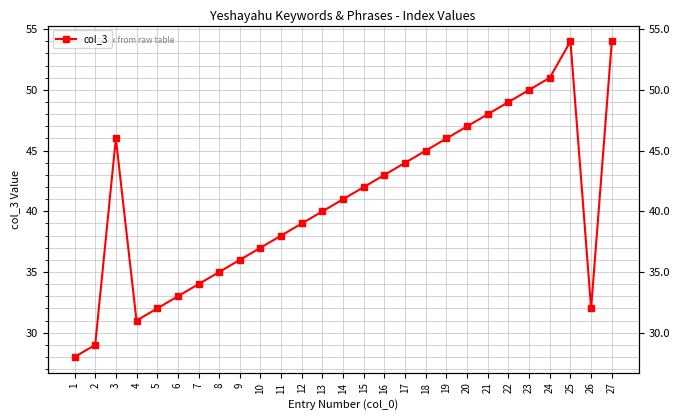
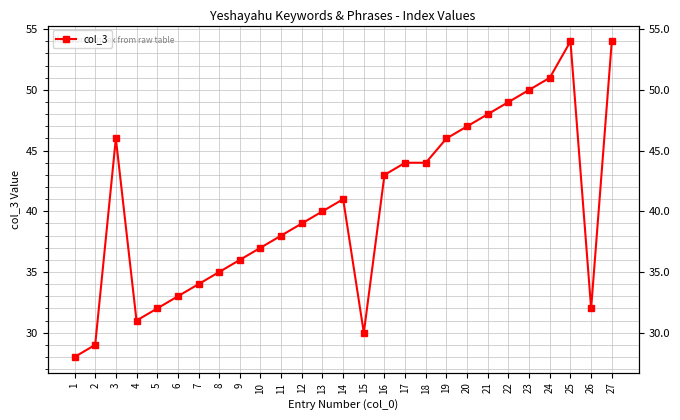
15: 42 -> 30
18: 45 -> 44
